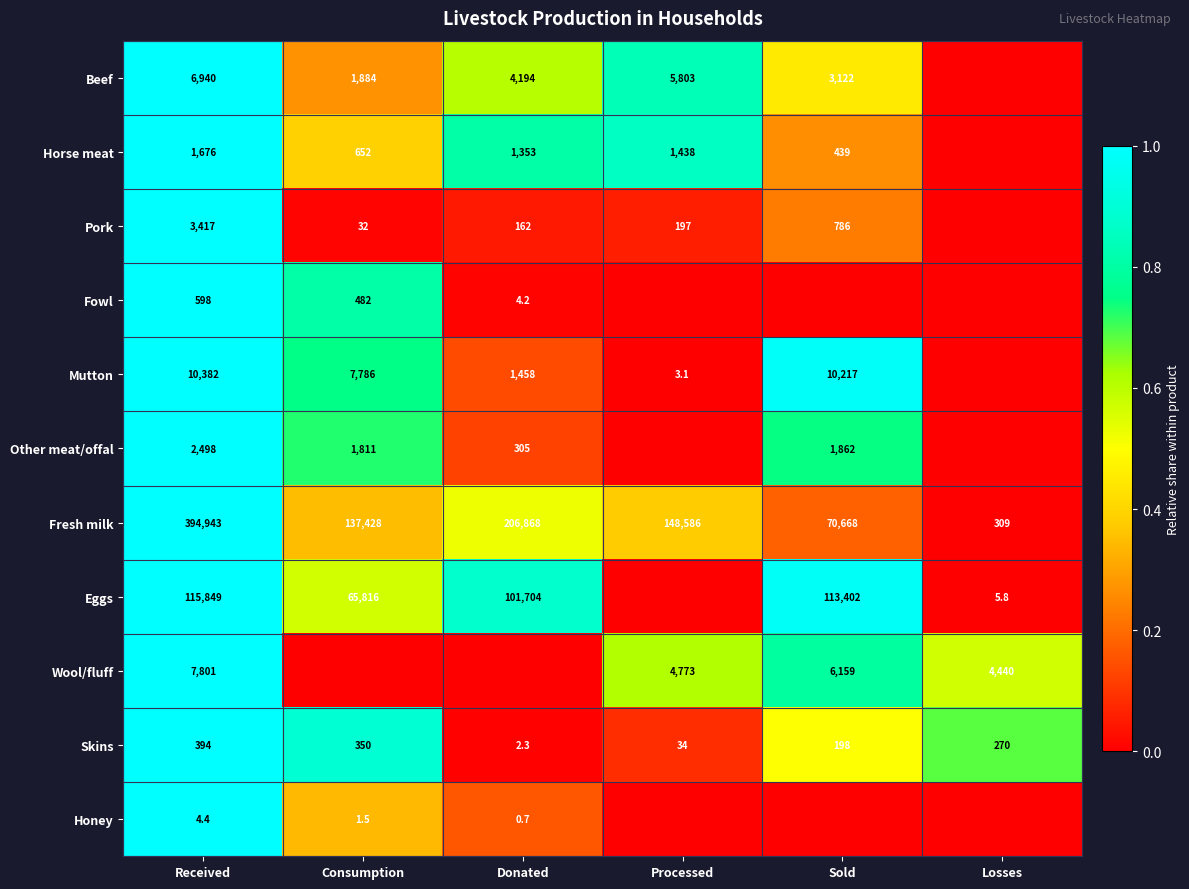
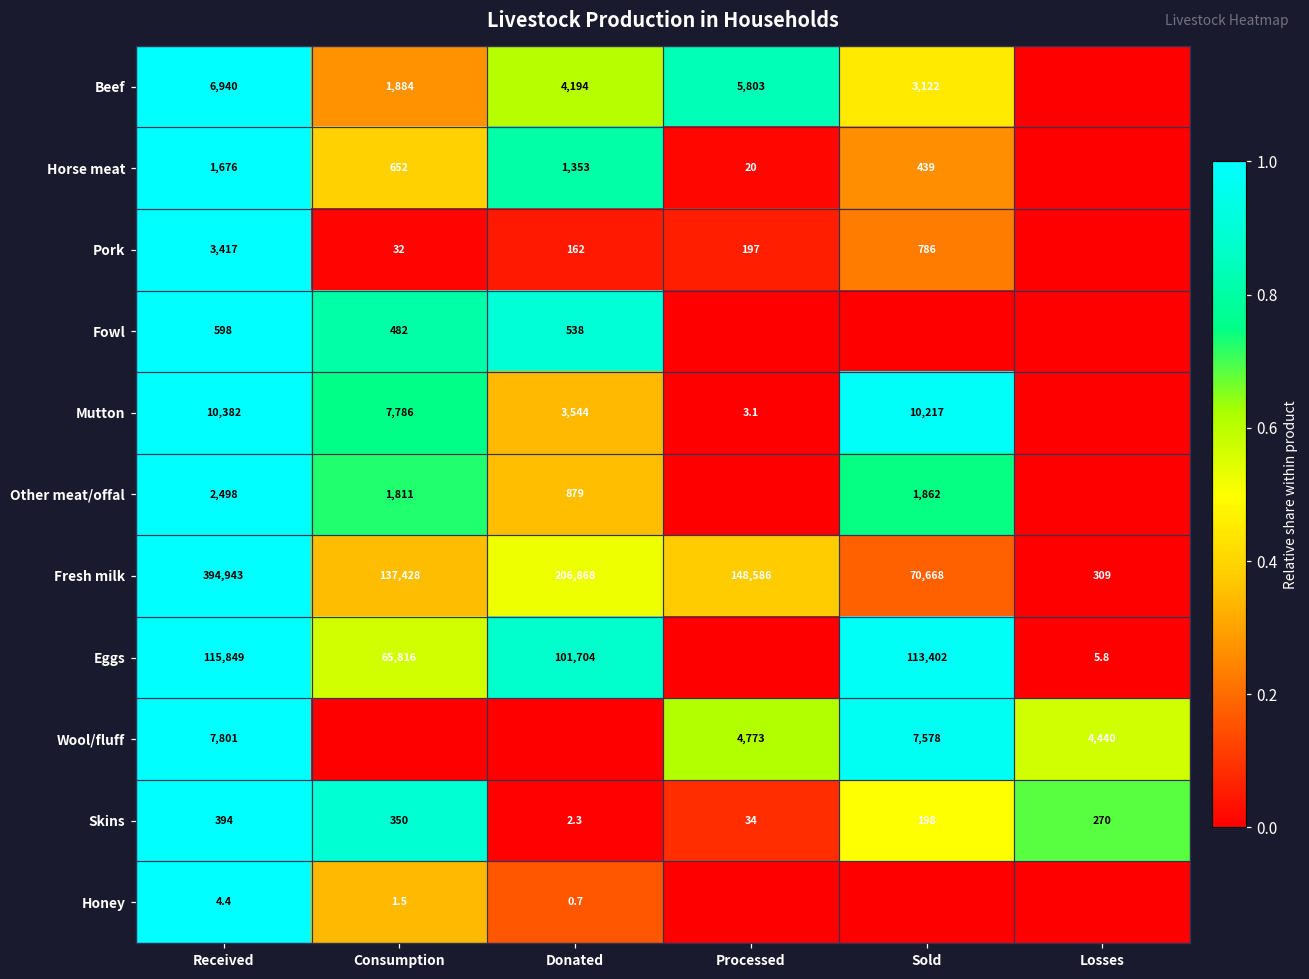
Horse meat, Processed: 1,438 -> 20
Fowl, Donated: 4.2 -> 538
Mutton, Donated: 1,458 -> 3,544
Other meat/offal, Donated: 305 -> 879
Wool/fluff, Sold: 6,159 -> 7,578
